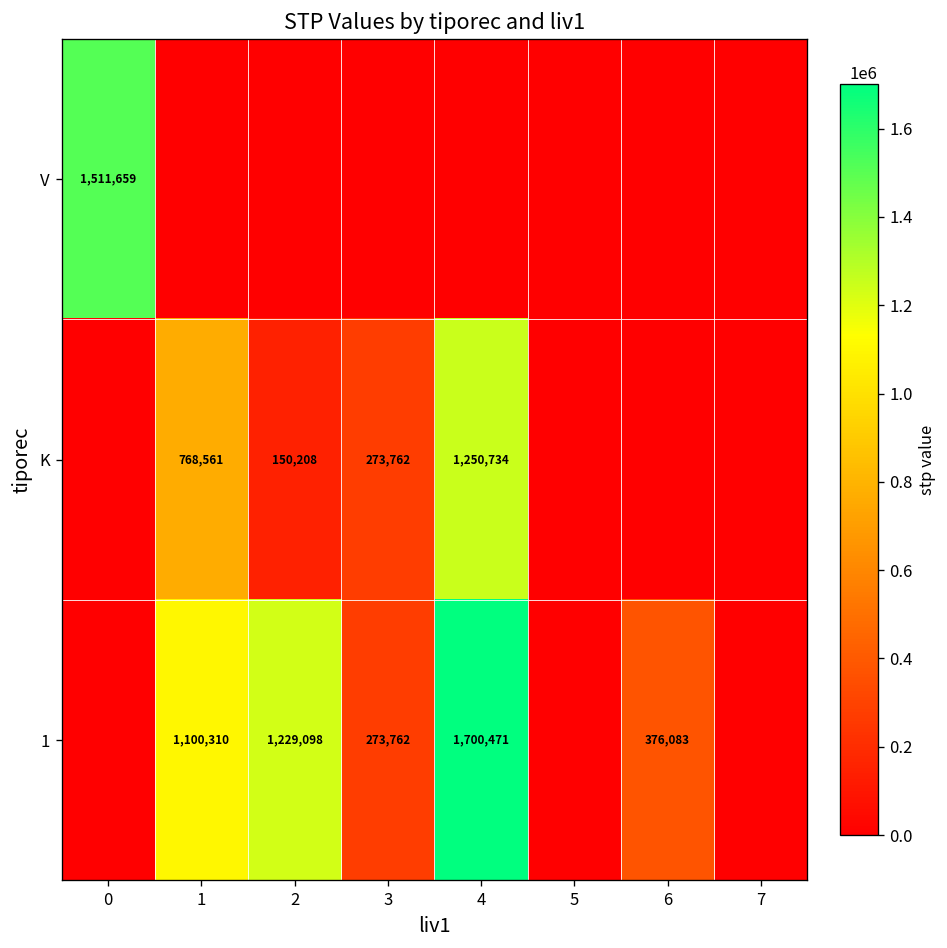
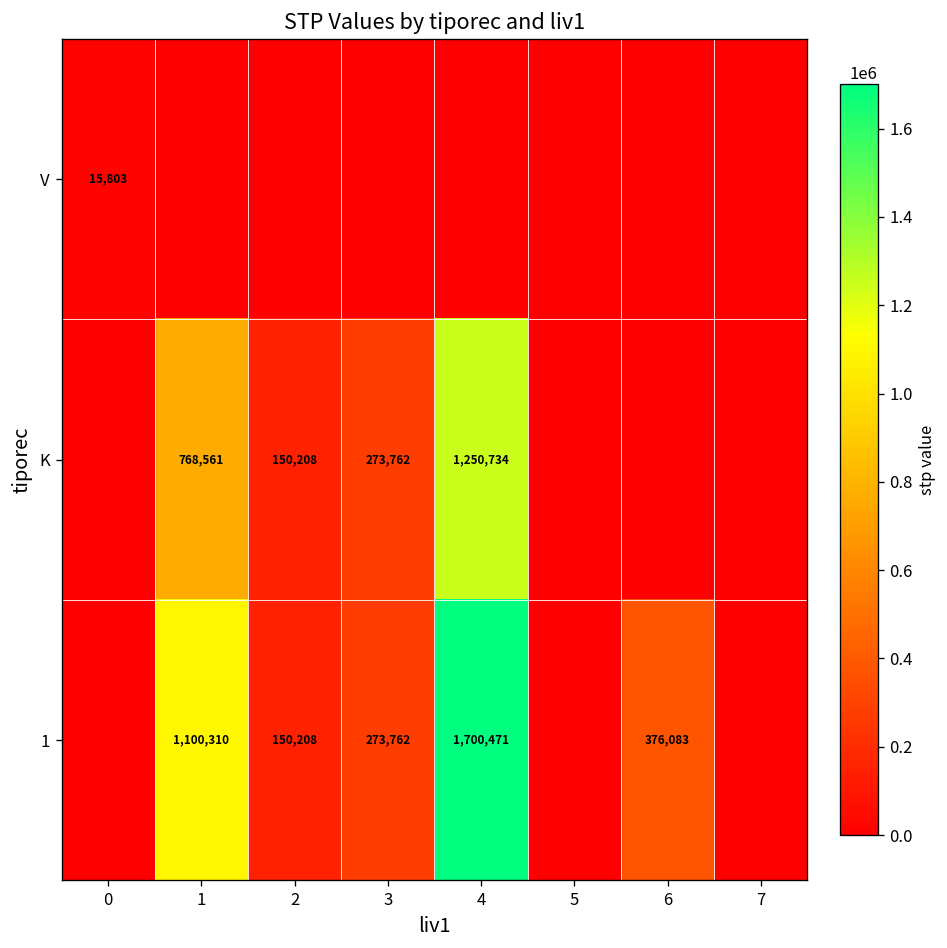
V, 0: 1,511,659 -> 15,803
1, 2: 1,229,098 -> 150,208
